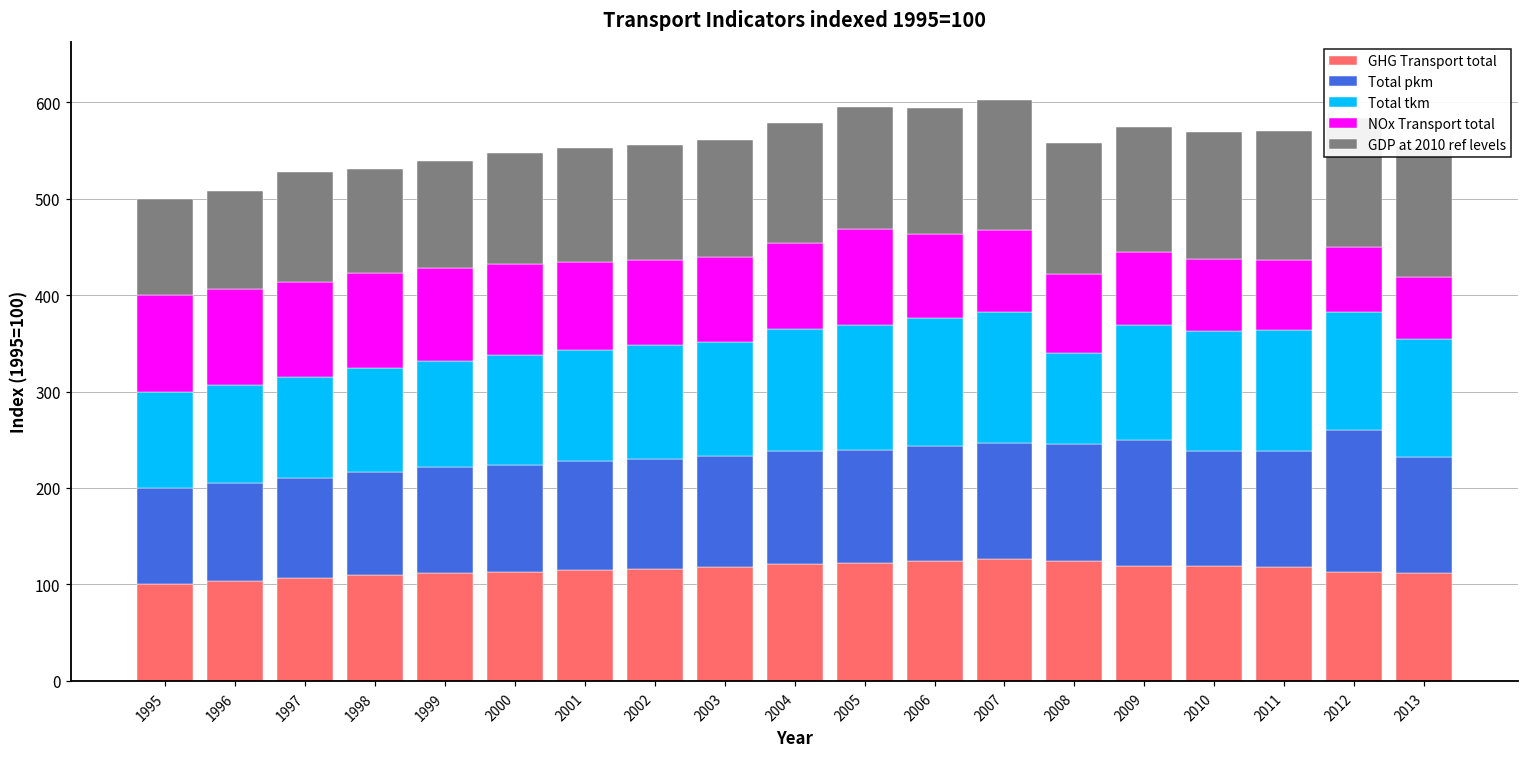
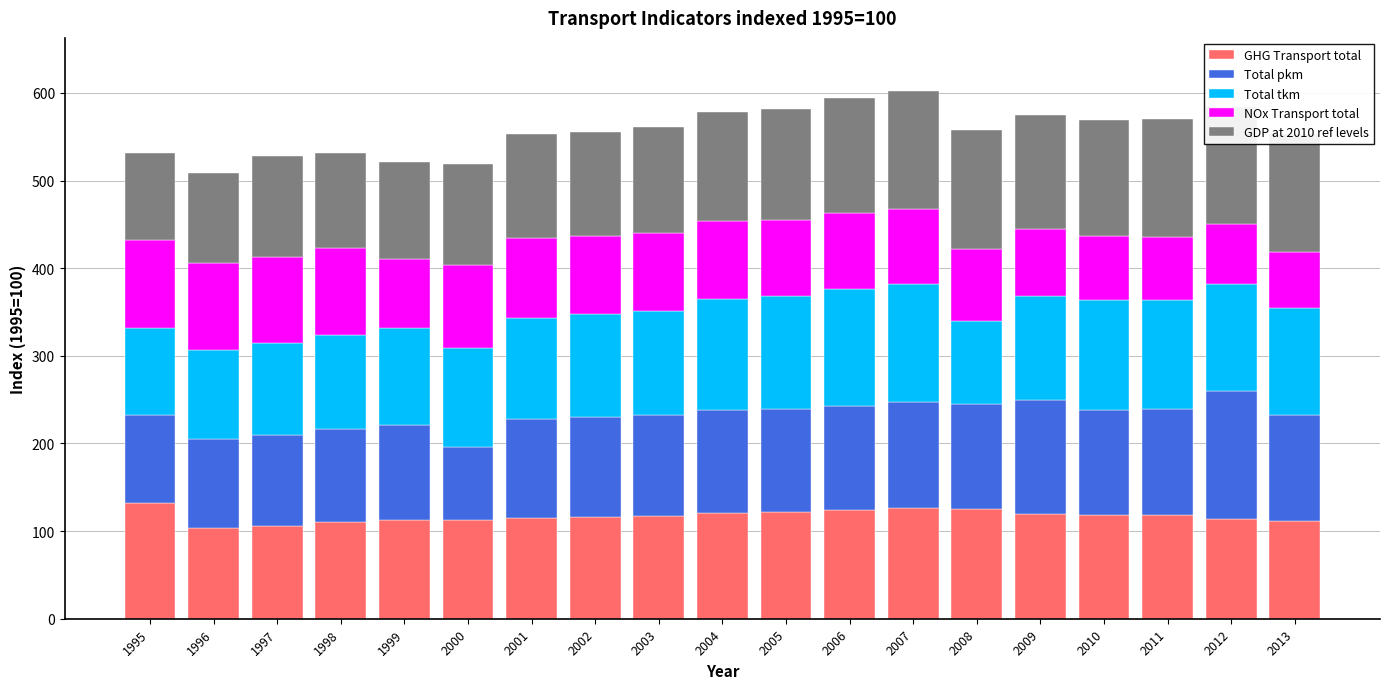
GHG Transport total, 1995: 100 -> 130
NOx Transport total, 1999: 100 -> 80
Total pkm, 2000: 110 -> 80
NOx Transport total, 2005: 100 -> 90
